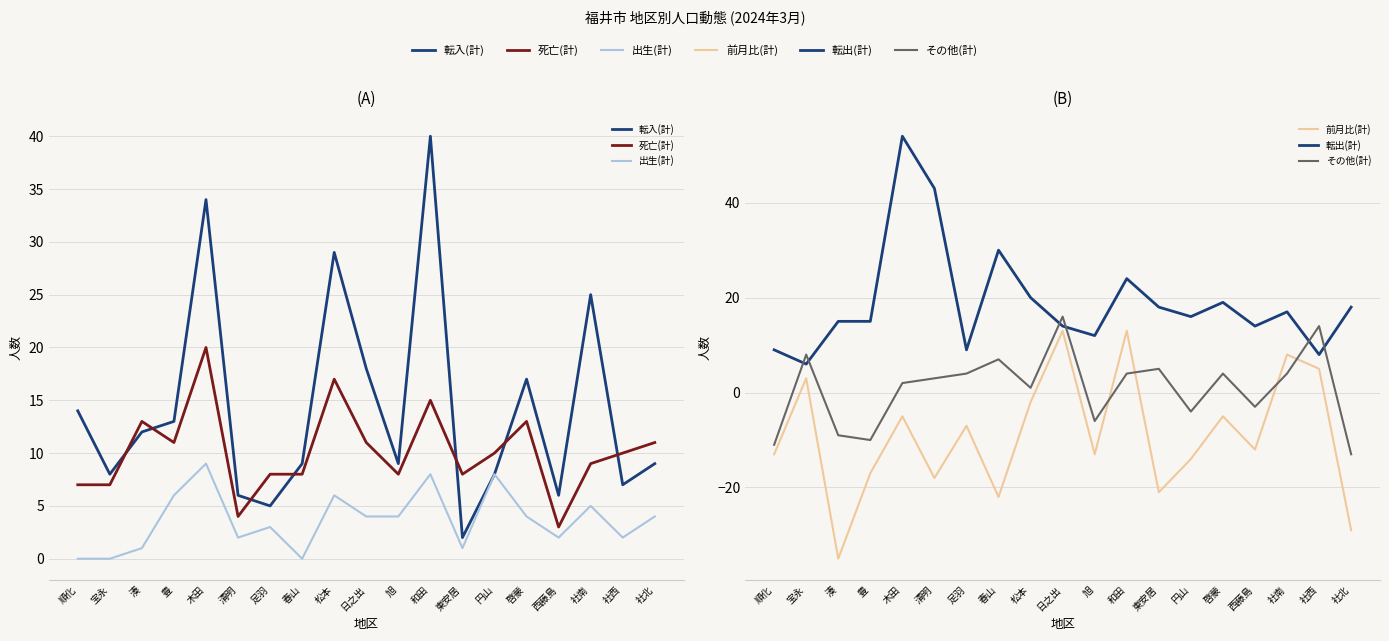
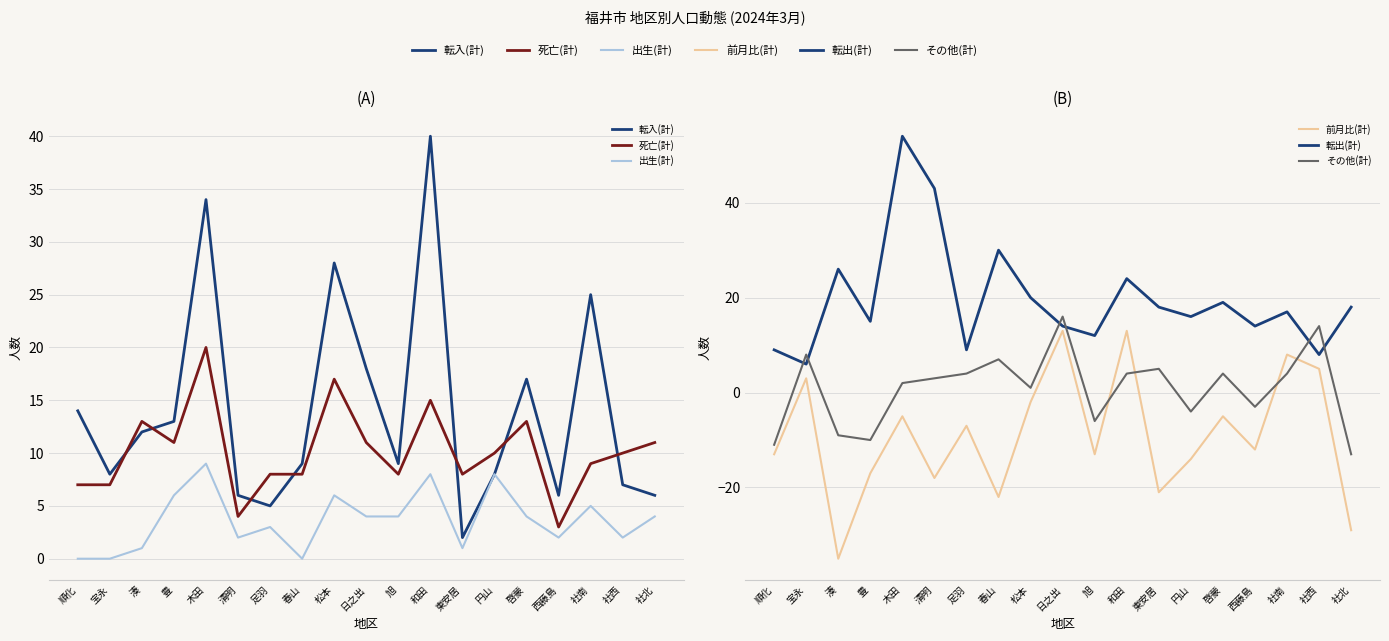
(A), 転入(計), 松本: 29 -> 28
(A), 転入(計), 社北: 9 -> 6
(B), 転出(計), 湊: 15 -> 26
